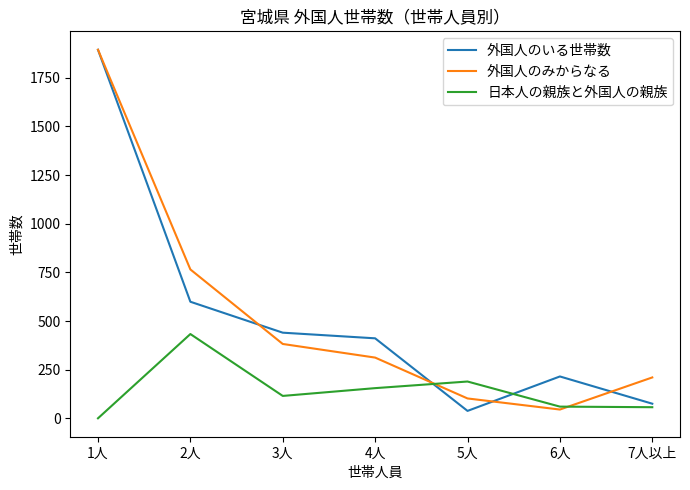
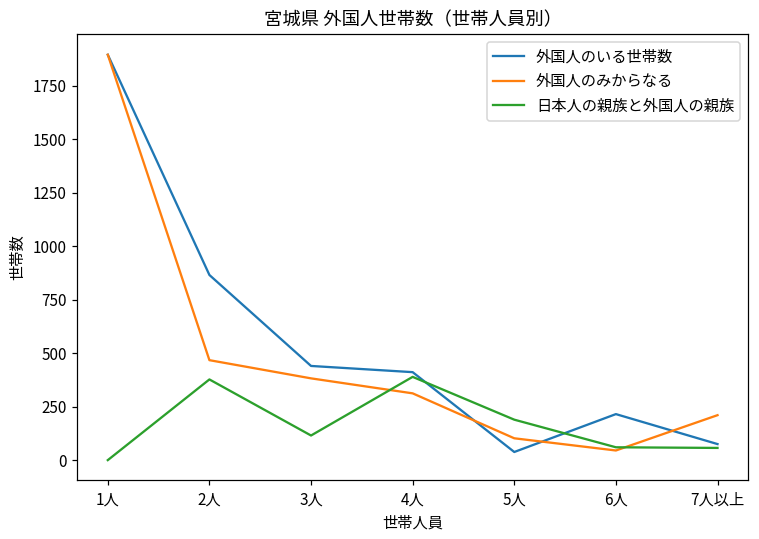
外国人のいる世帯数, 2人: 600 -> 870
外国人のみからなる, 2人: 770 -> 470
日本人の親族と外国人の親族, 2人: 430 -> 380
日本人の親族と外国人の親族, 4人: 160 -> 390
